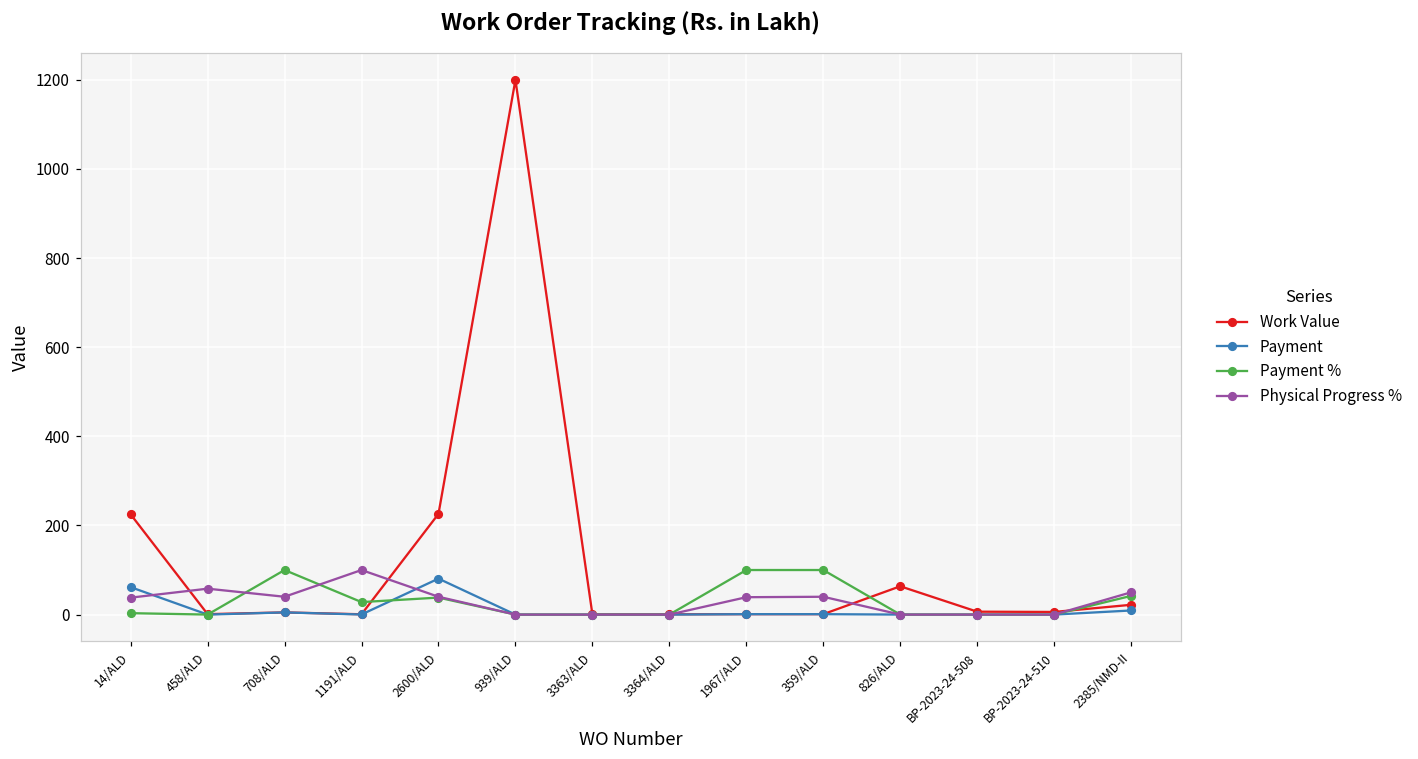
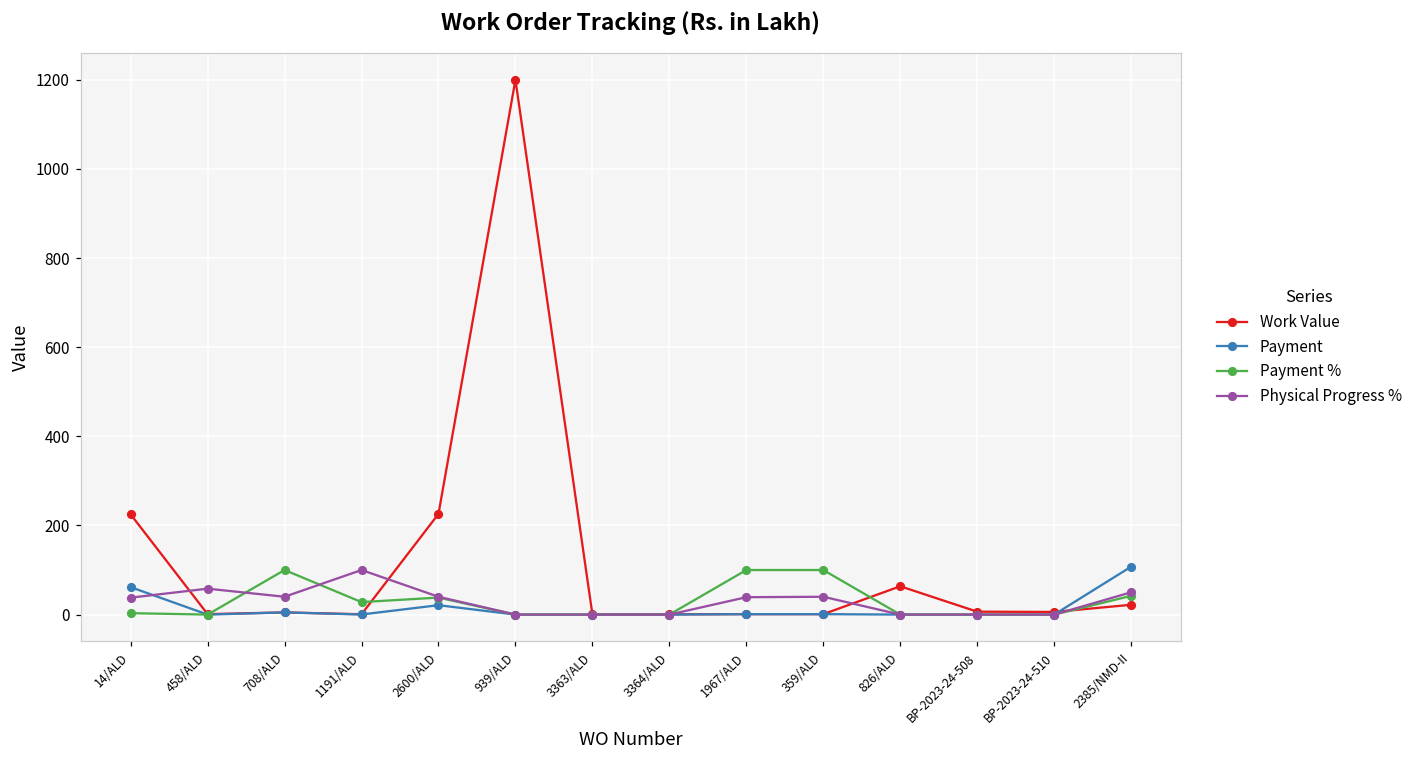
Payment, 2600/ALD: 80 -> 20
Payment, 2385/NMD-II: 10 -> 110
